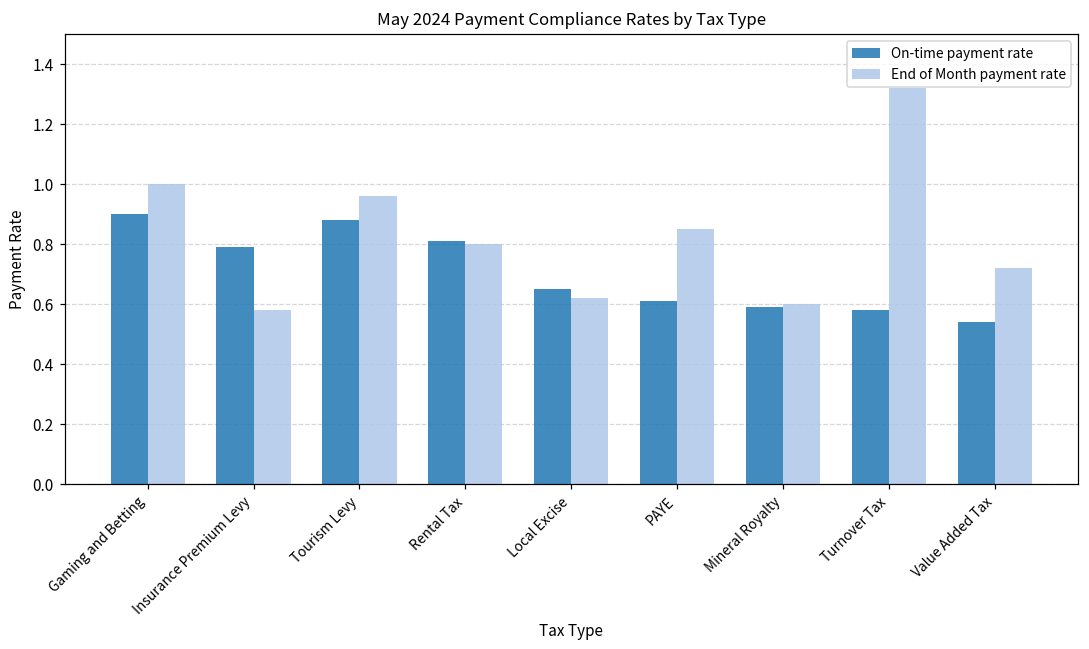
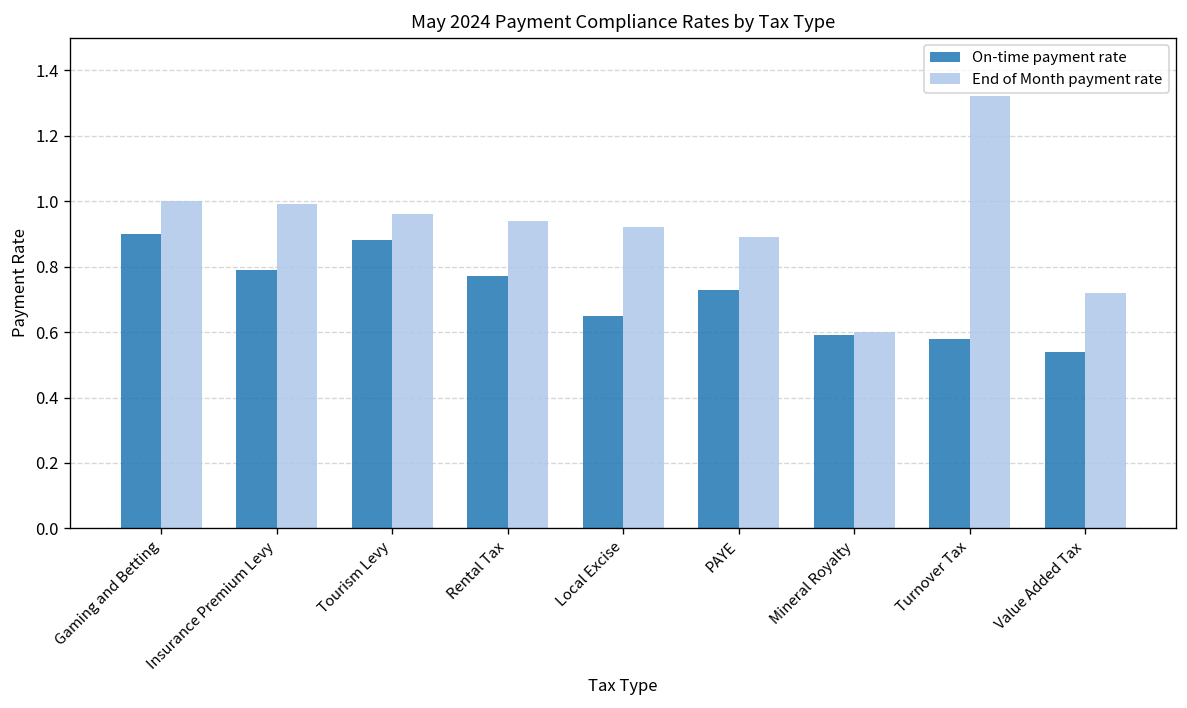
End of Month payment rate, Insurance Premium Levy: 0.58 -> 0.99
On-time payment rate, Rental Tax: 0.81 -> 0.77
End of Month payment rate, Rental Tax: 0.80 -> 0.94
End of Month payment rate, Local Excise: 0.62 -> 0.92
On-time payment rate, PAYE: 0.61 -> 0.73
End of Month payment rate, PAYE: 0.85 -> 0.89
